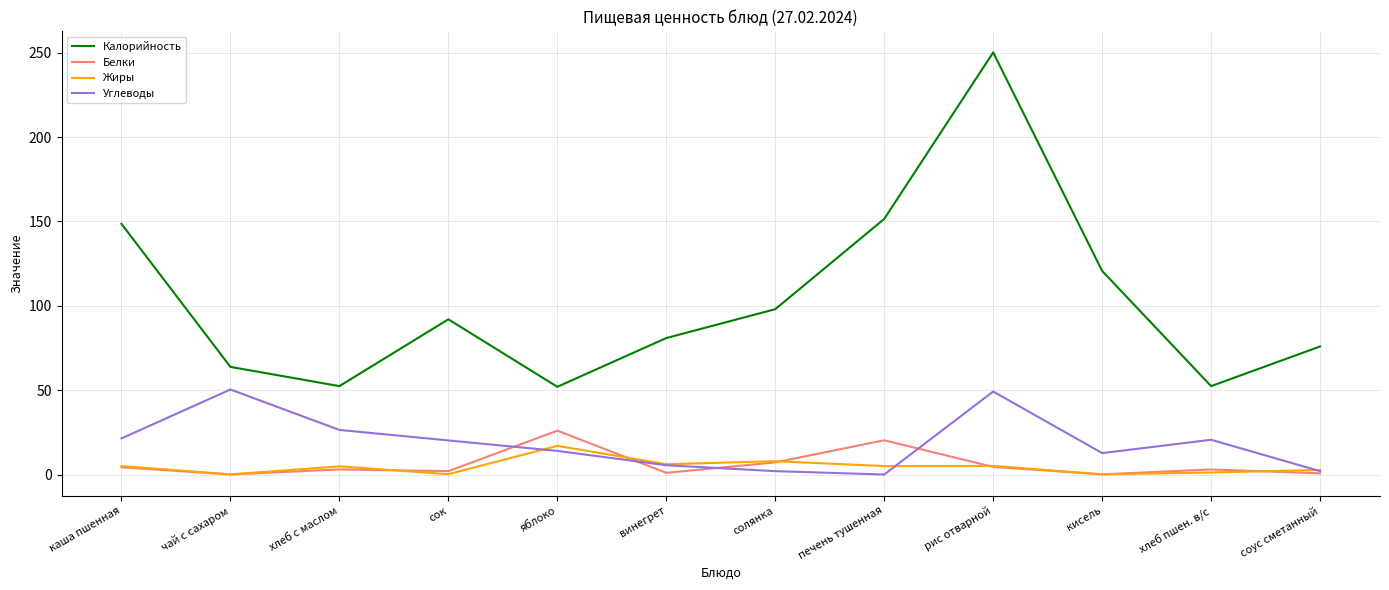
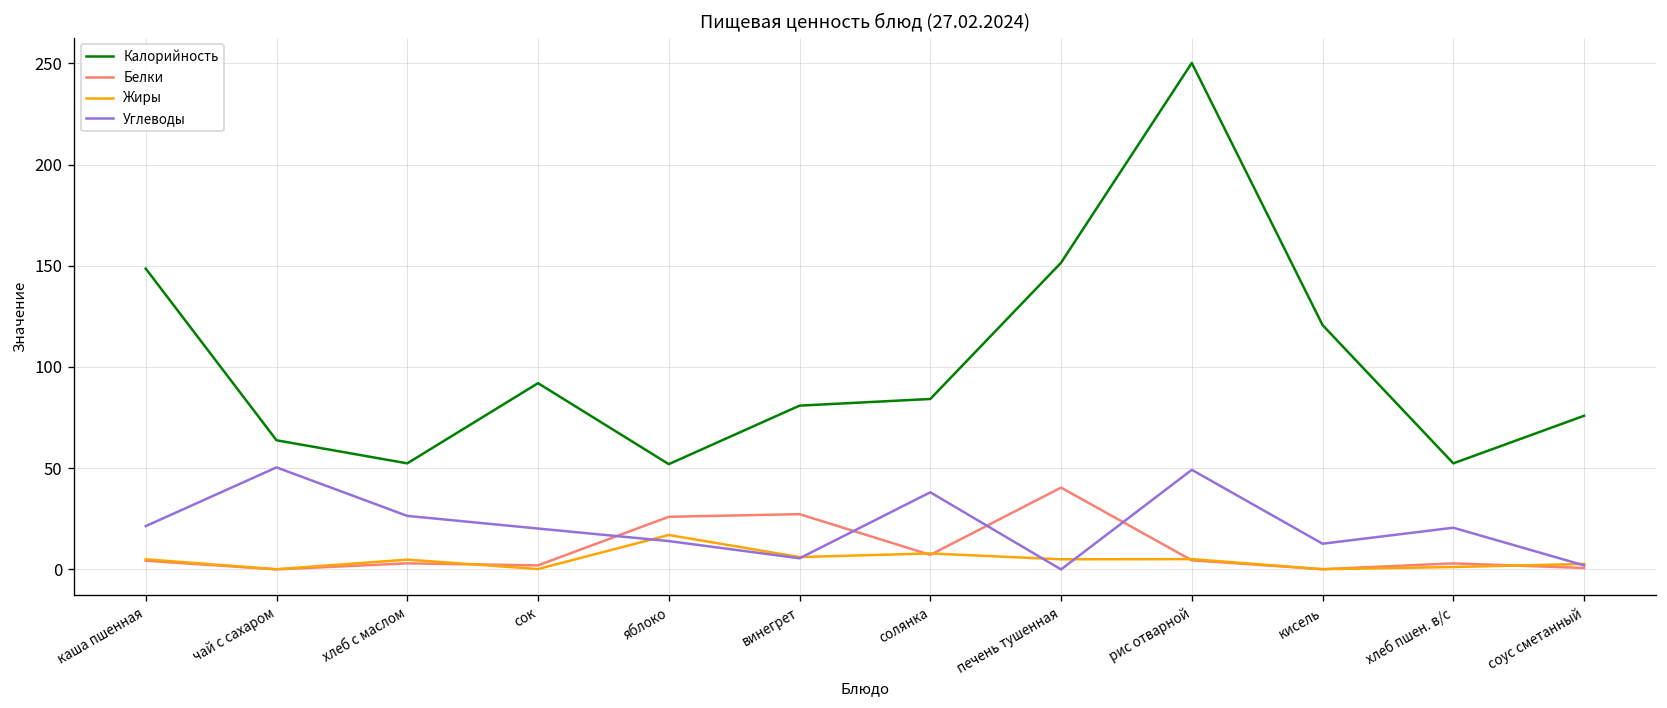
Белки, винегрет: 1 -> 27
Калорийность, солянка: 98 -> 84
Углеводы, солянка: 2 -> 38
Белки, печень тушенная: 20 -> 40
